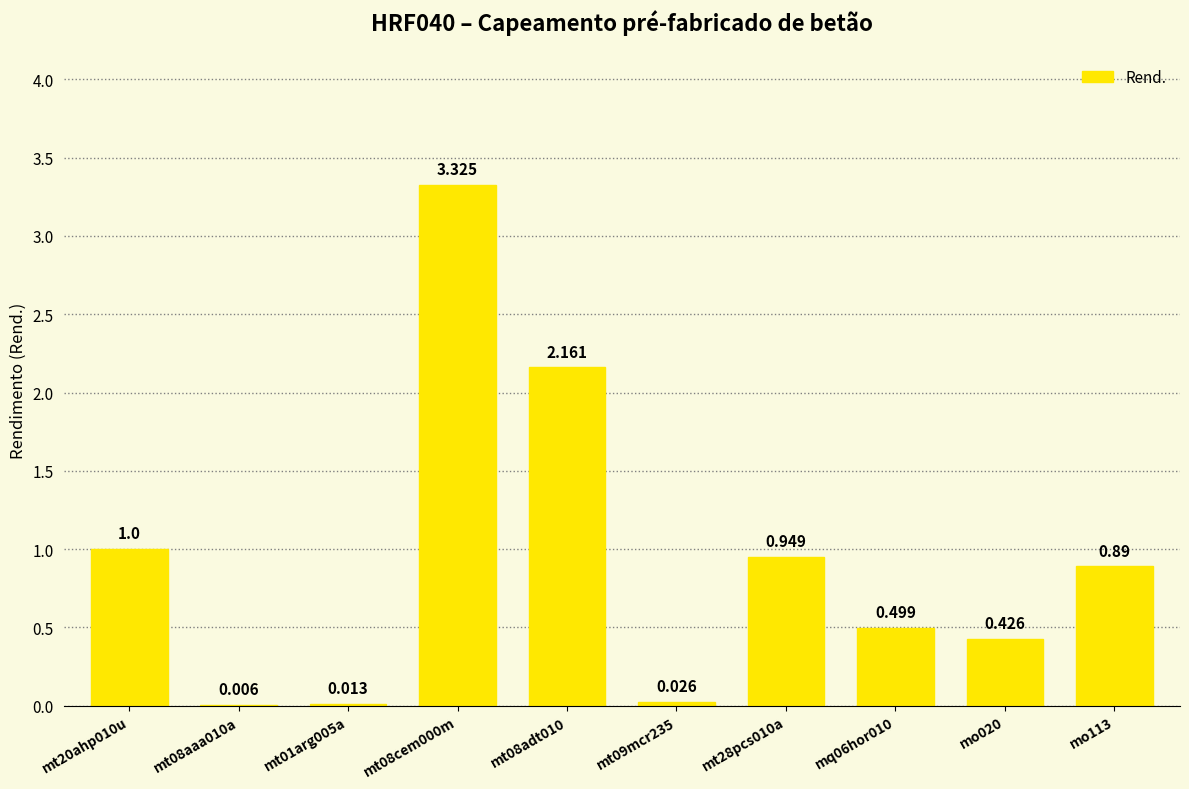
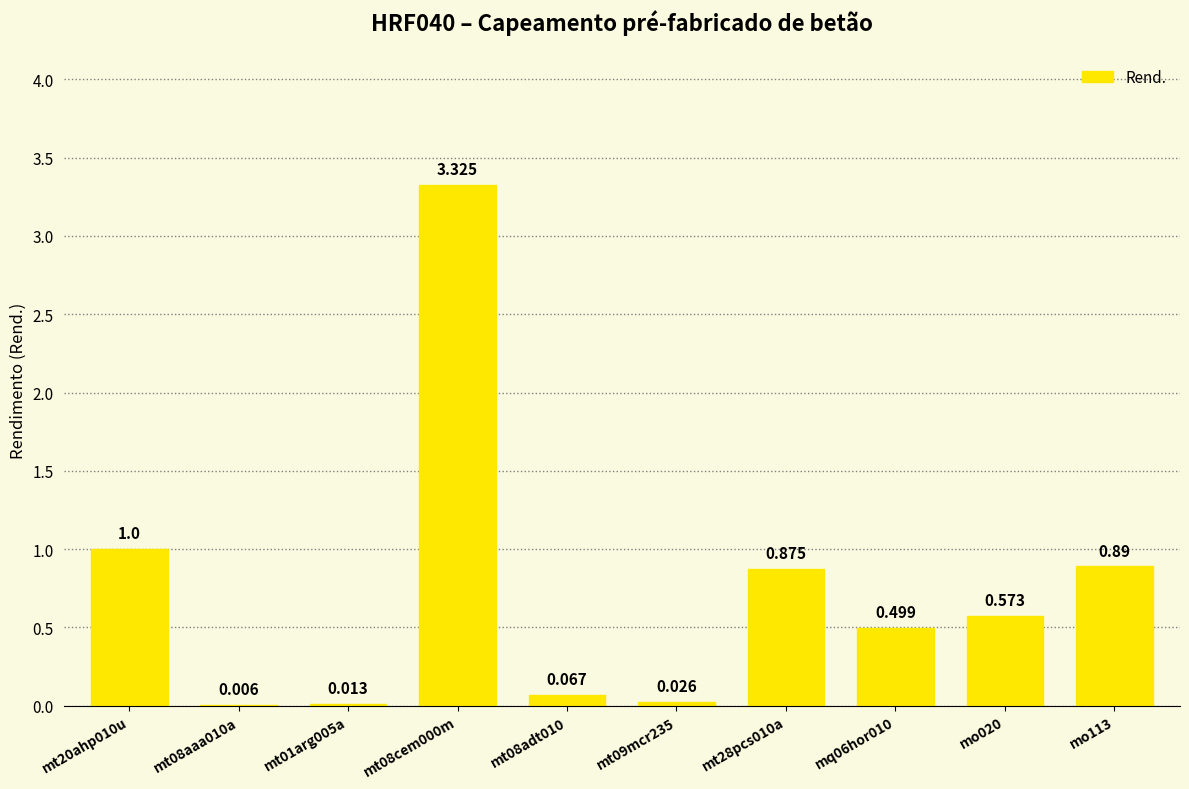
mt08adt010: 2.161 -> 0.067
mt28pcs010a: 0.949 -> 0.875
mo020: 0.426 -> 0.573
